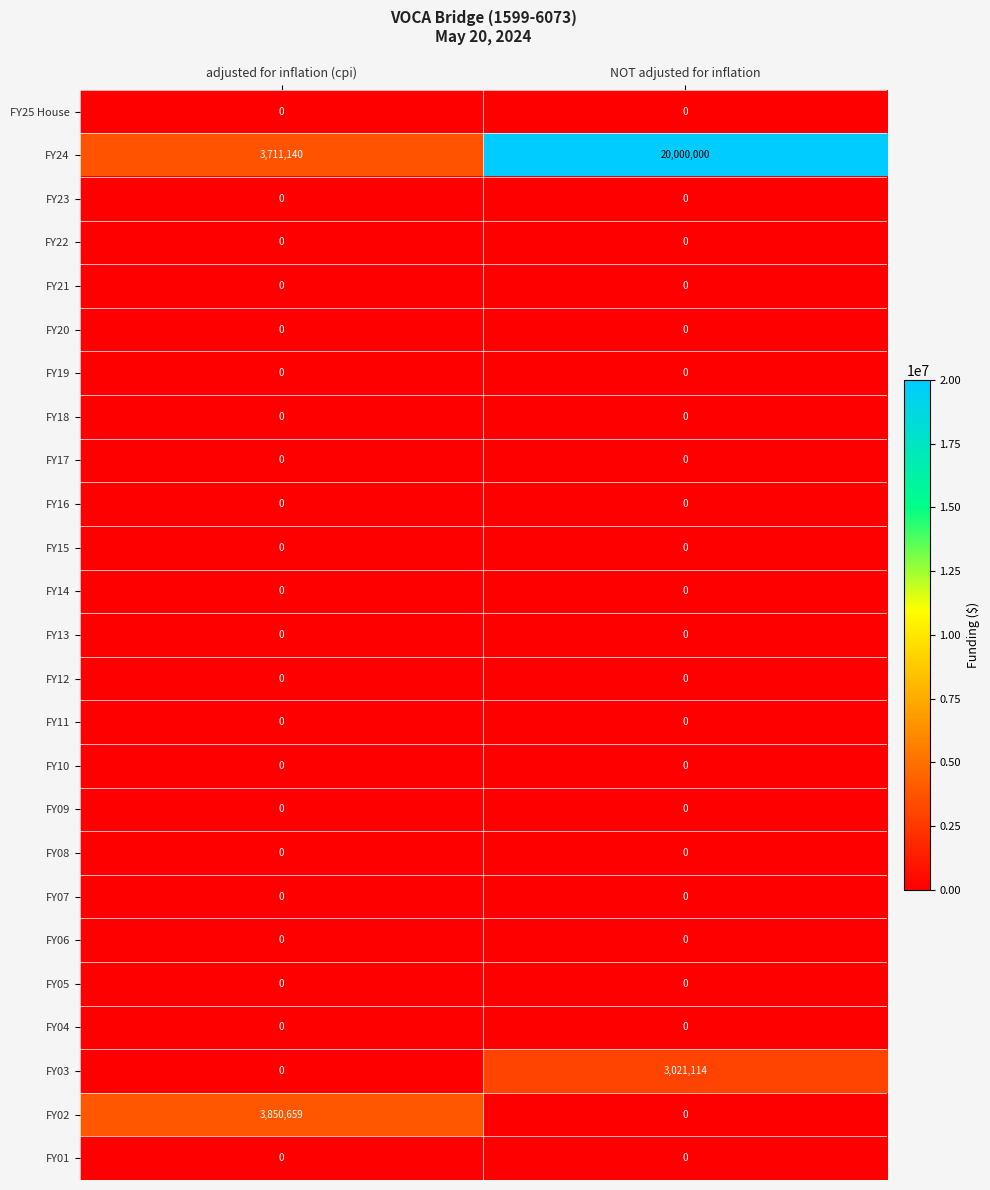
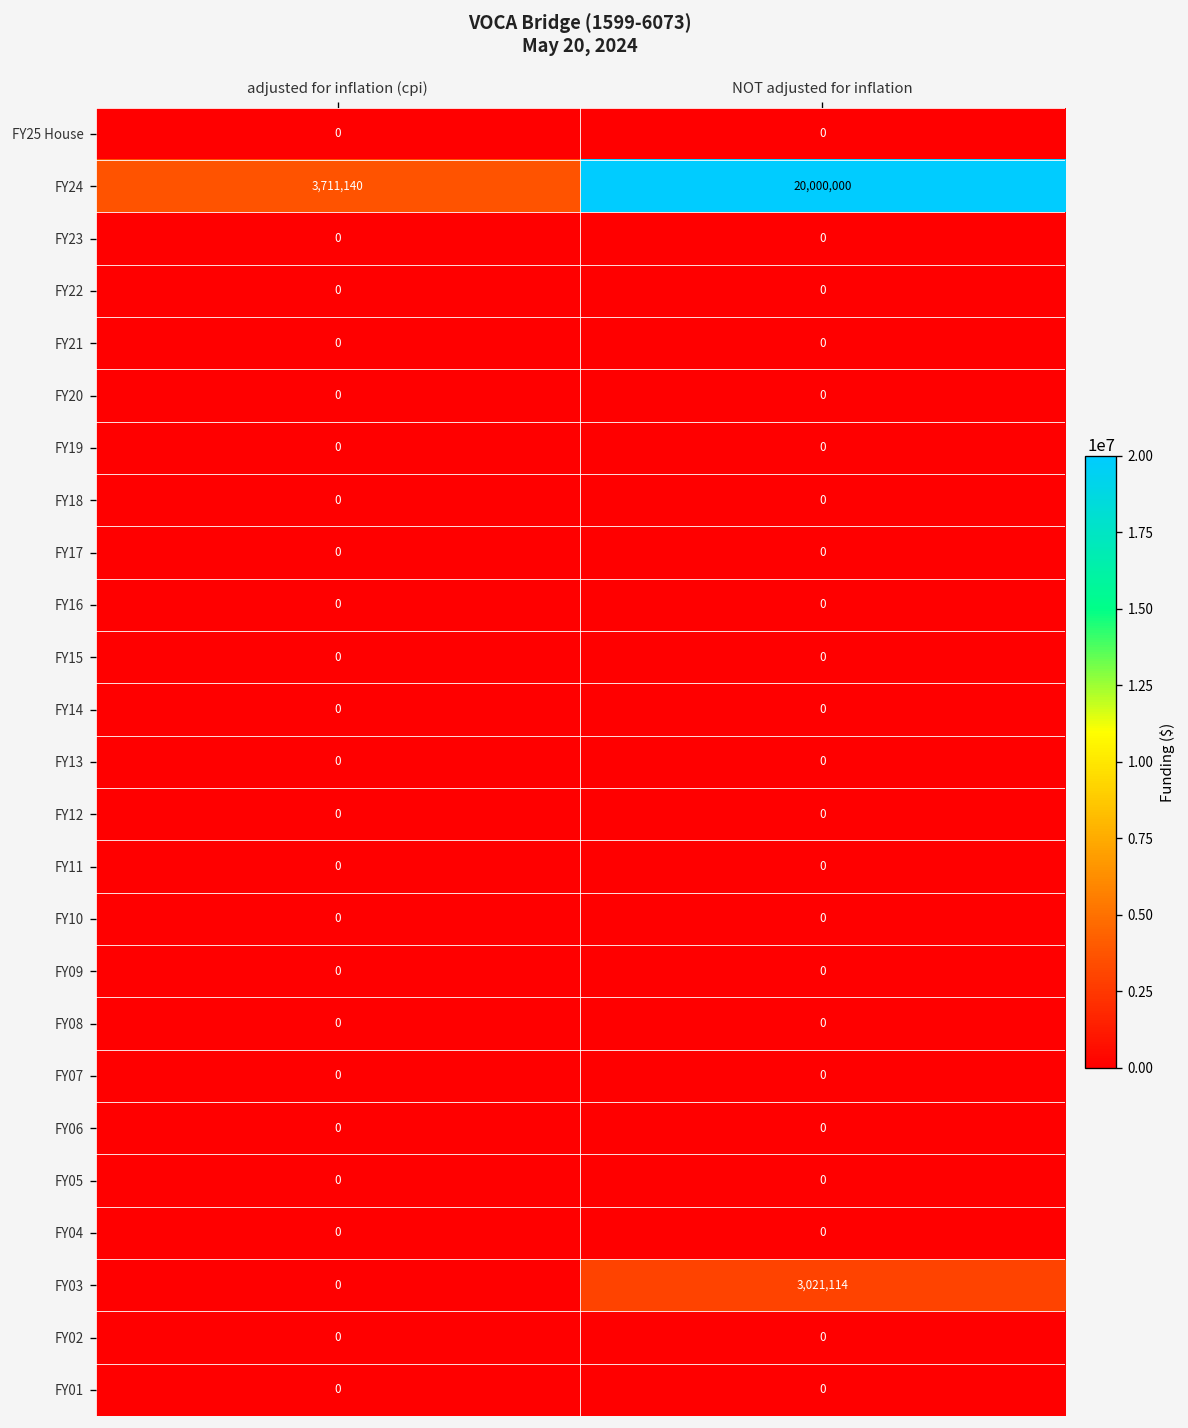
FY02, adjusted for inflation (cpi): 3,850,659 -> 0
